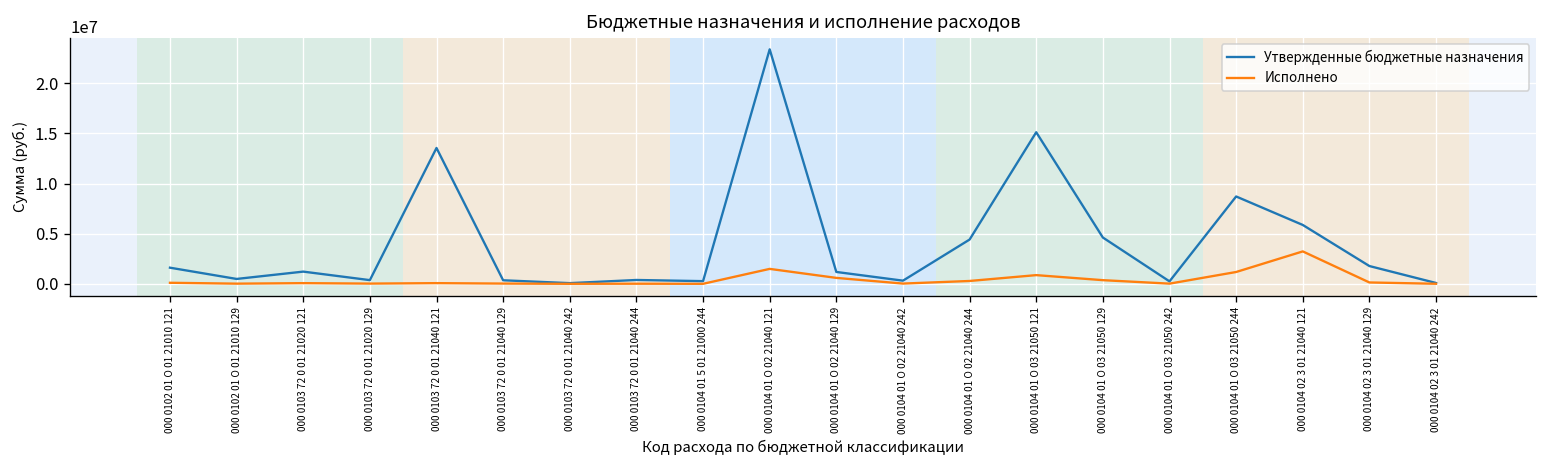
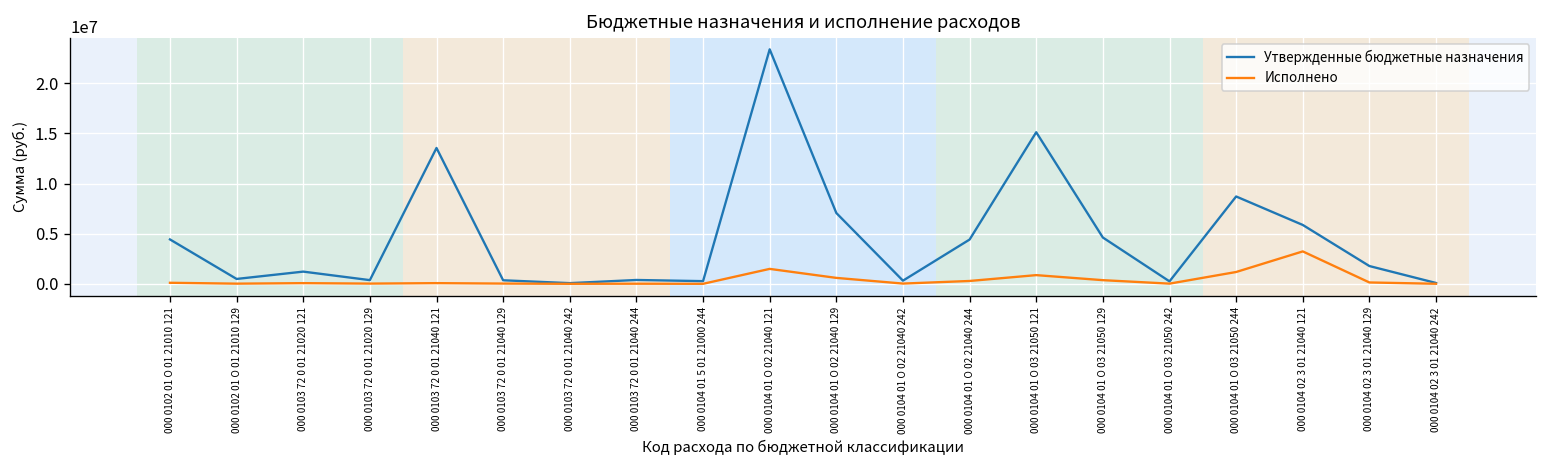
Утвержденные бюджетные назначения, 000 0102 01 О 01 21010 121: 2000000 -> 4000000
Утвержденные бюджетные назначения, 000 0104 01 О 02 21040 129: 1000000 -> 7000000
